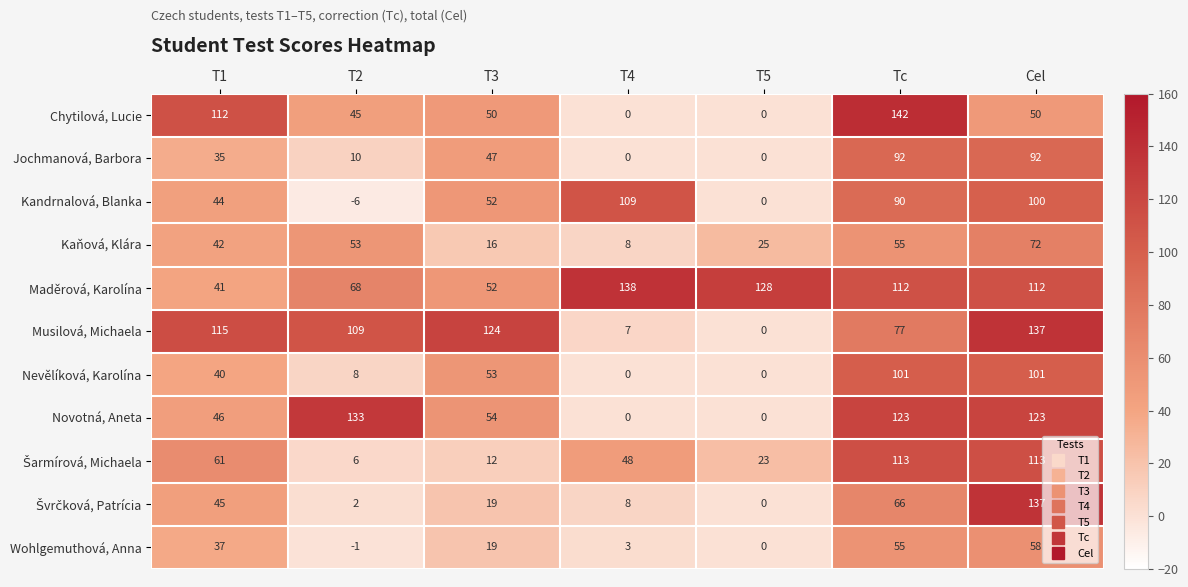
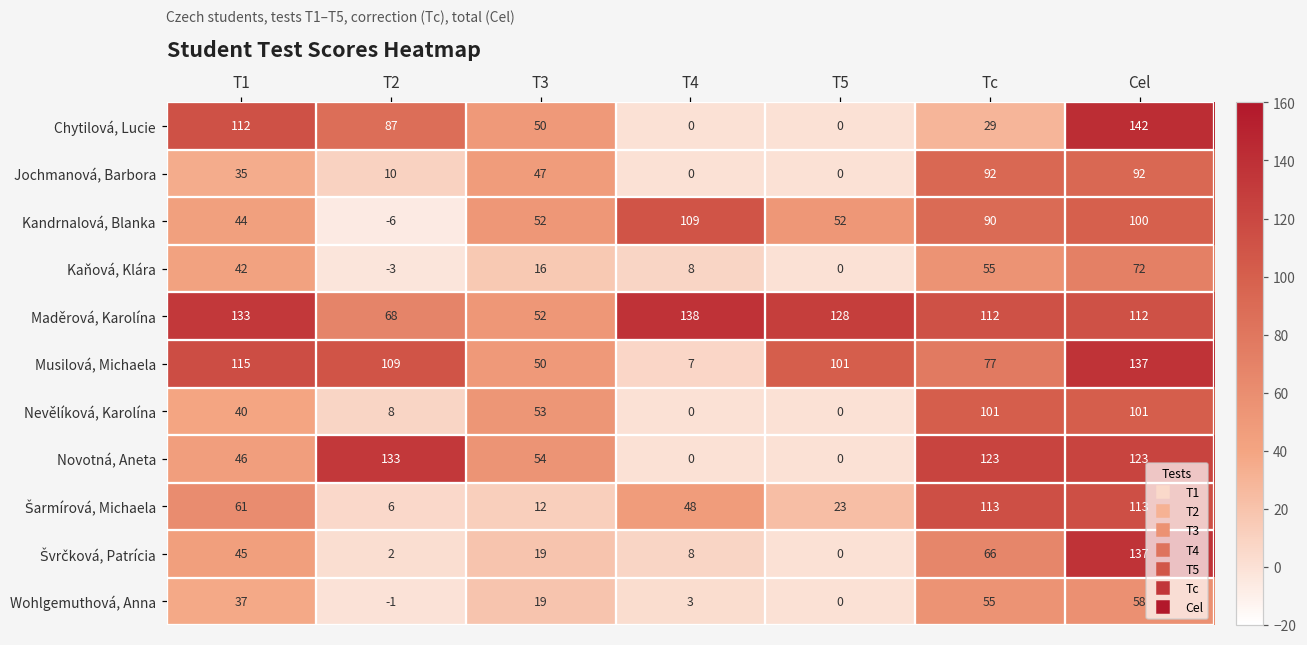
Chytilová, Lucie, T2: 45 -> 87
Chytilová, Lucie, Tc: 142 -> 29
Chytilová, Lucie, Cel: 50 -> 142
Kandrnalová, Blanka, T5: 0 -> 52
Kaňová, Klára, T2: 53 -> -3
Kaňová, Klára, T5: 25 -> 0
Maděrová, Karolína, T1: 41 -> 133
Musilová, Michaela, T3: 124 -> 50
Musilová, Michaela, T5: 0 -> 101
